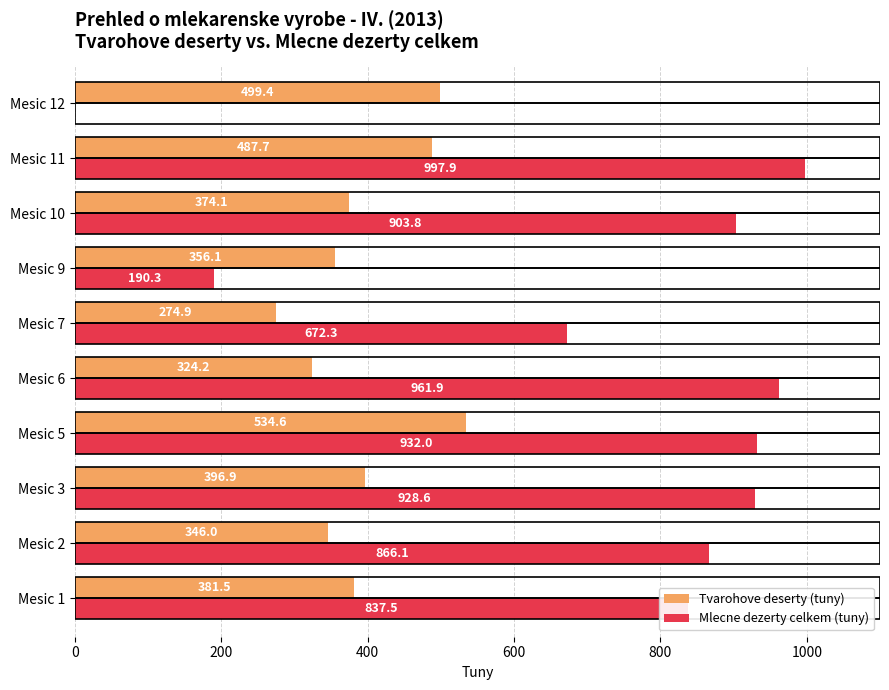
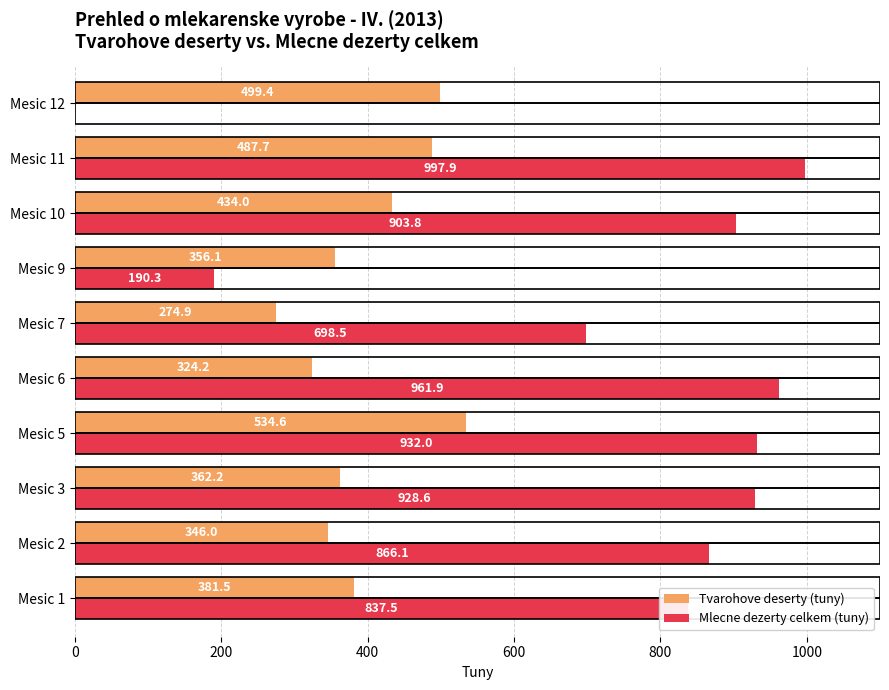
Tvarohove deserty (tuny), Mesic 10: 374.1 -> 434.0
Mlecne dezerty celkem (tuny), Mesic 7: 672.3 -> 698.5
Tvarohove deserty (tuny), Mesic 3: 396.9 -> 362.2
